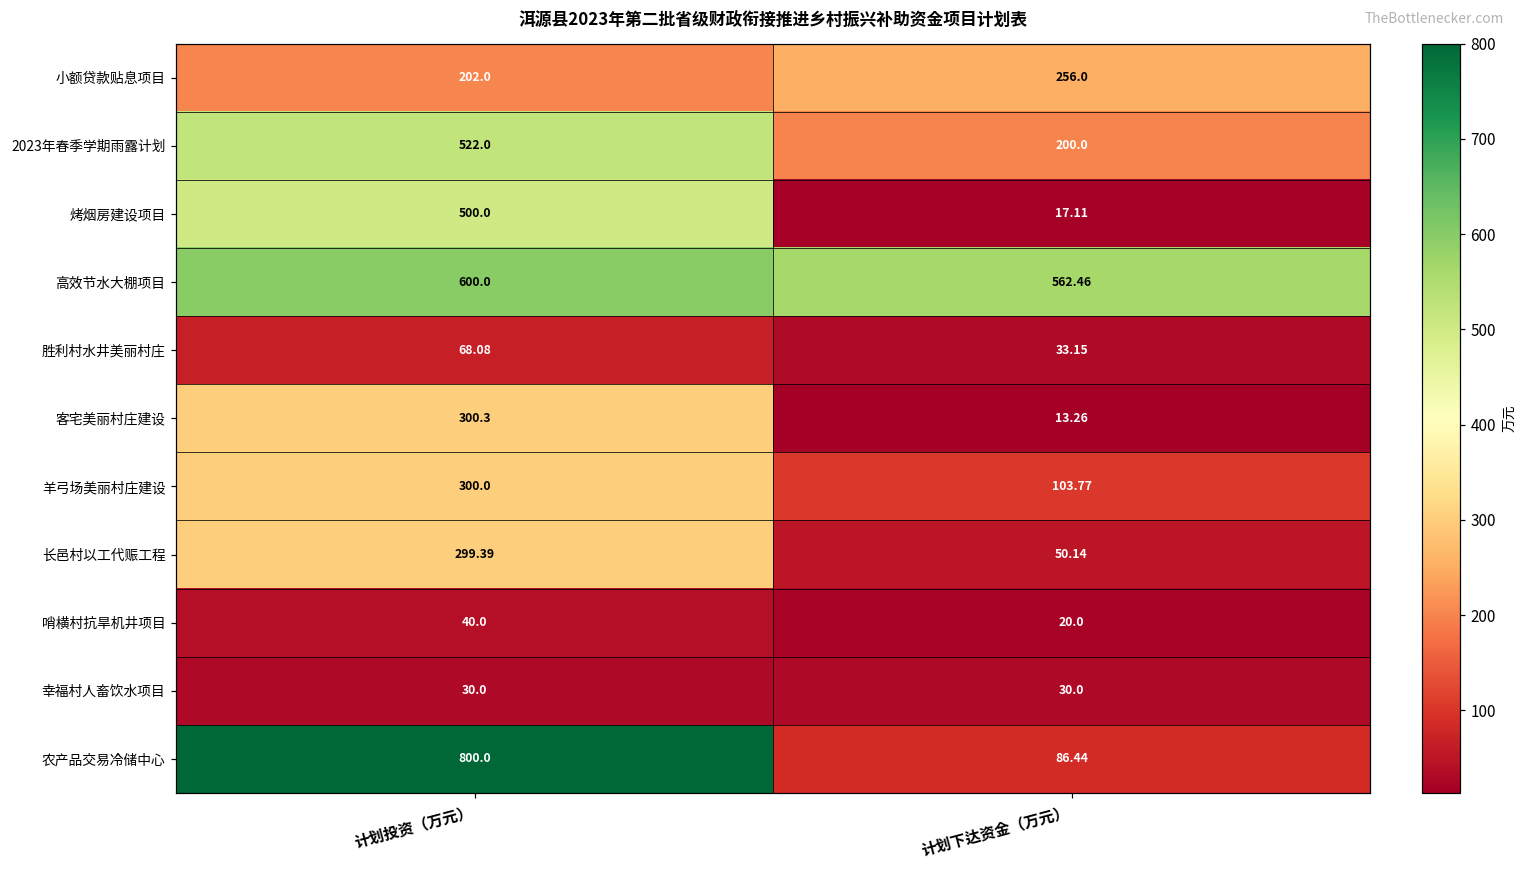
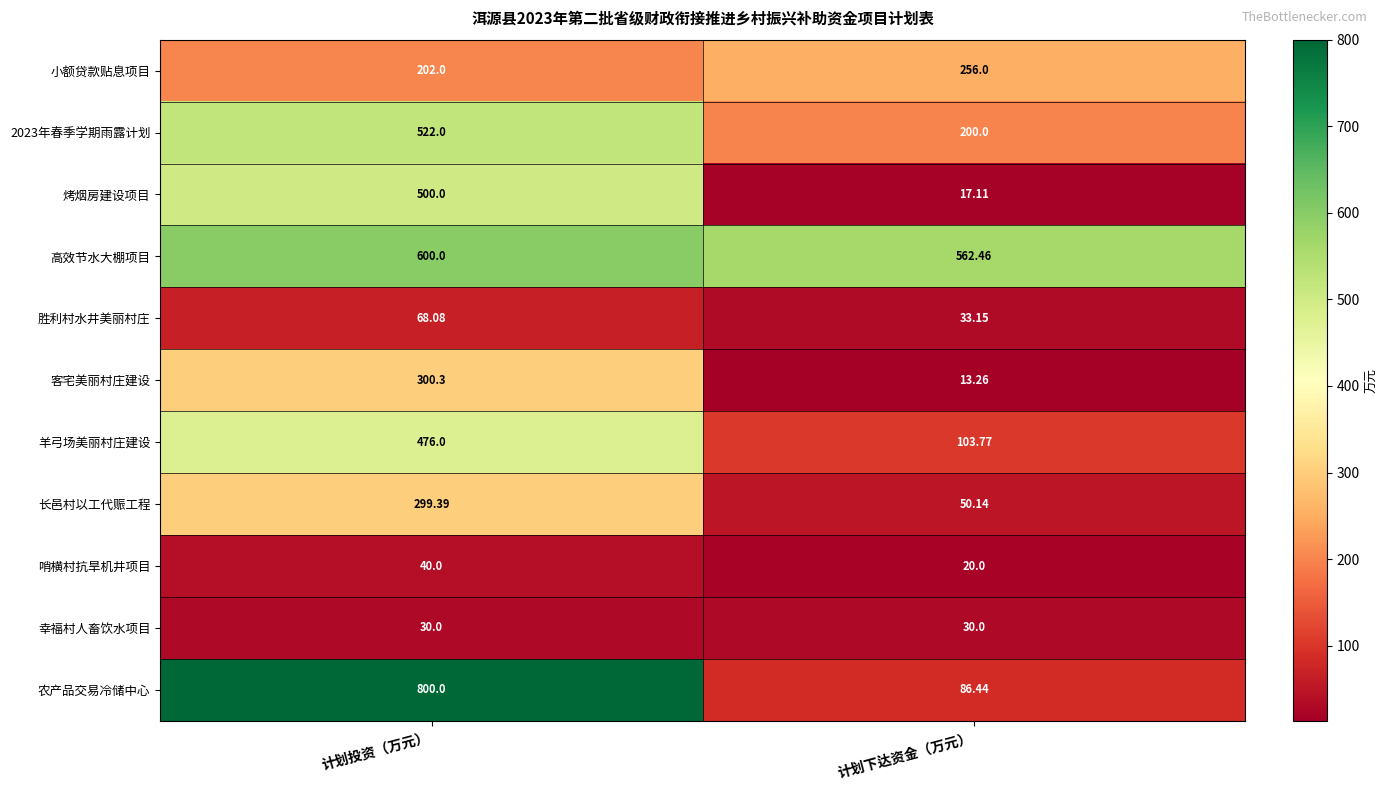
羊弓场美丽村庄建设, 计划投资（万元）: 300.0 -> 476.0
